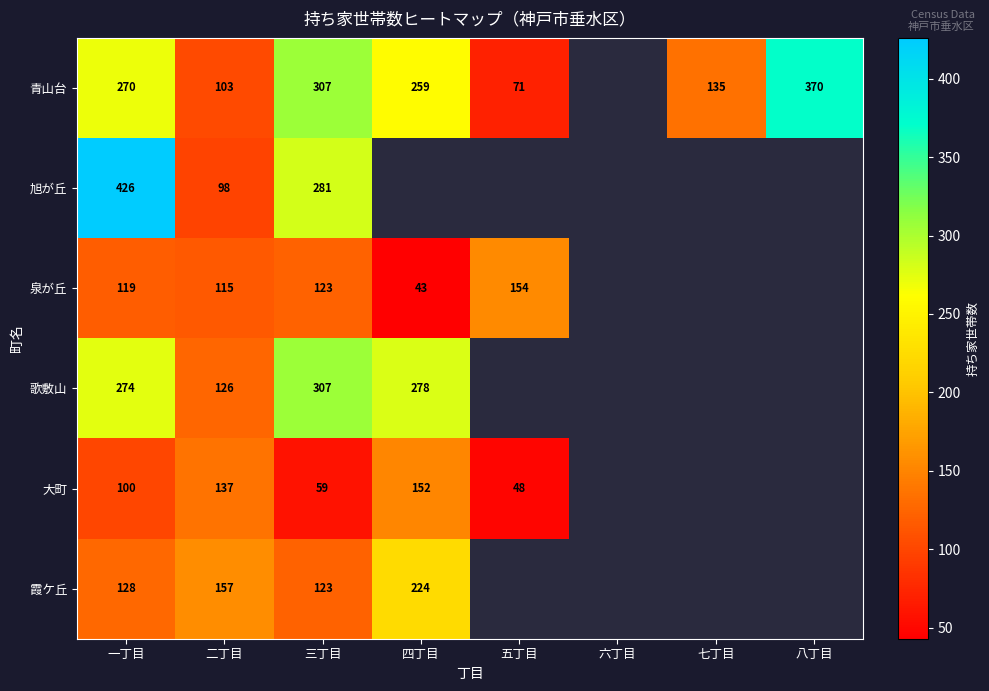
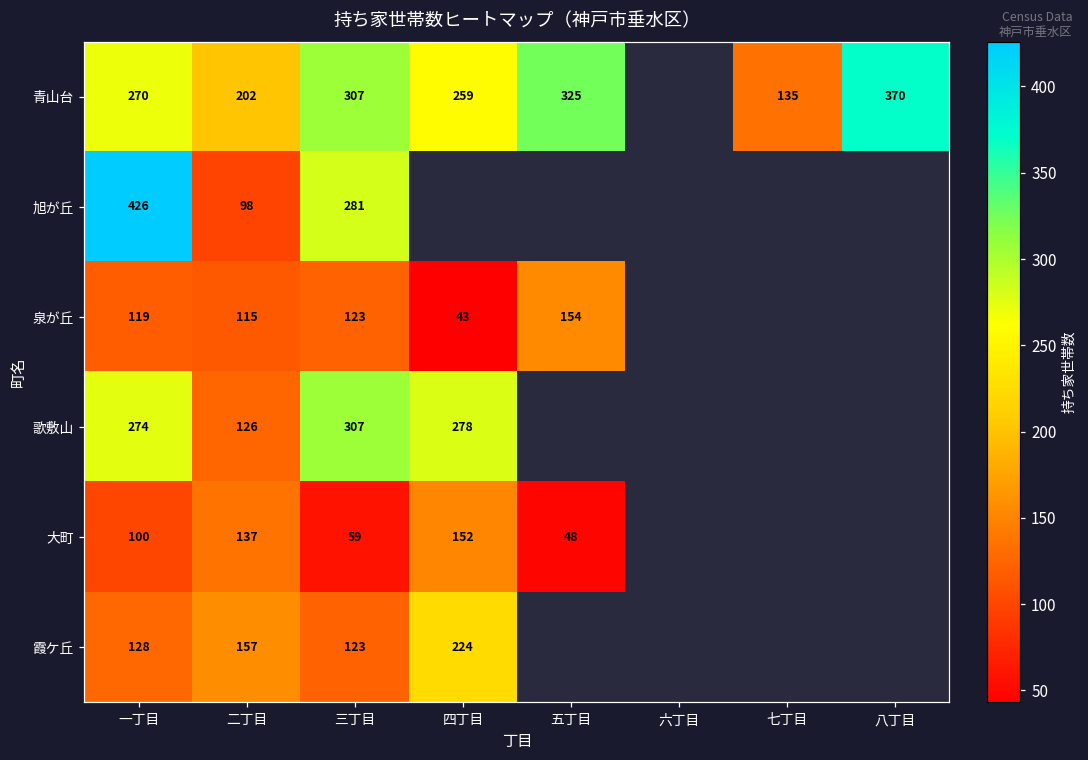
青山台, 二丁目: 103 -> 202
青山台, 五丁目: 71 -> 325
